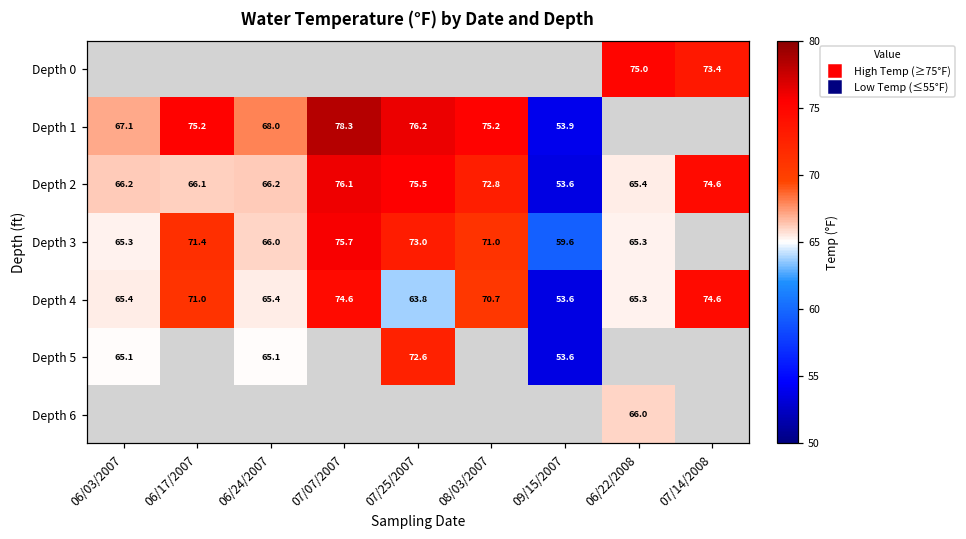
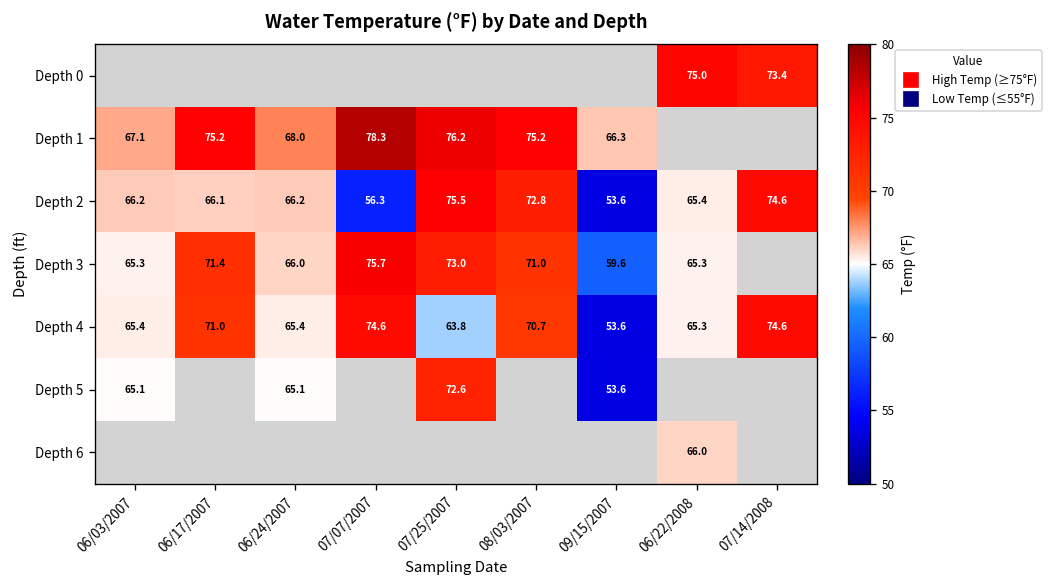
Depth 1, 09/15/2007: 53.9 -> 66.3
Depth 2, 07/07/2007: 76.1 -> 56.3
